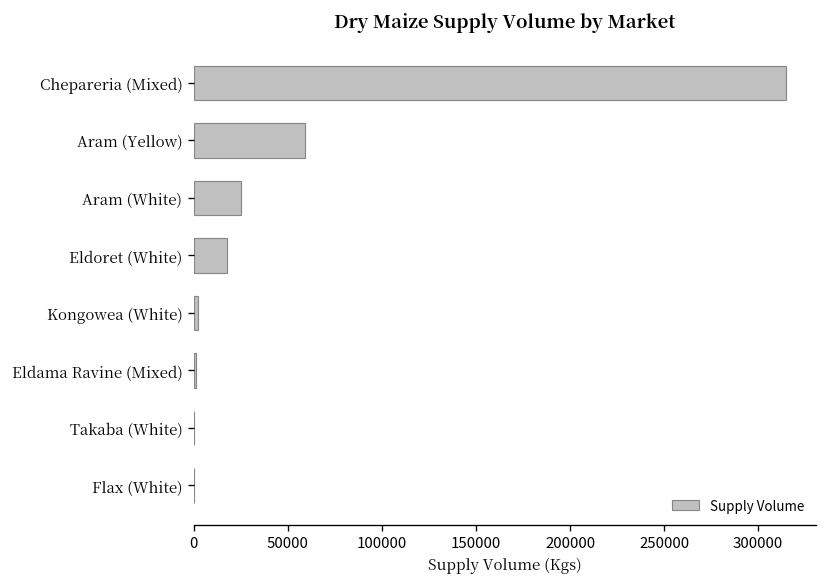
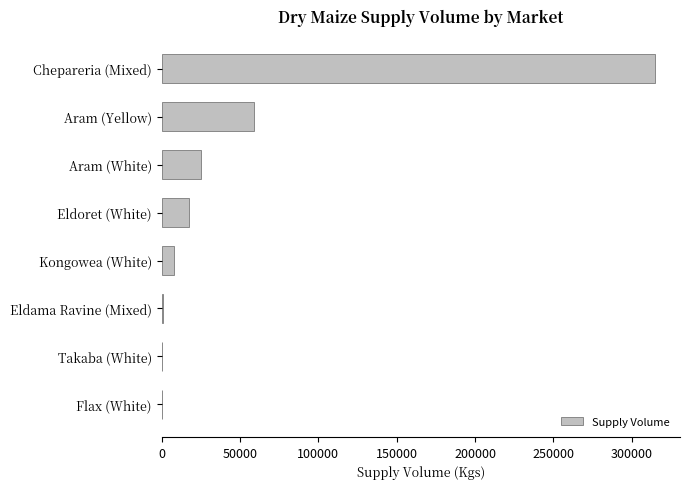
Kongowea (White): 2000 -> 8000
